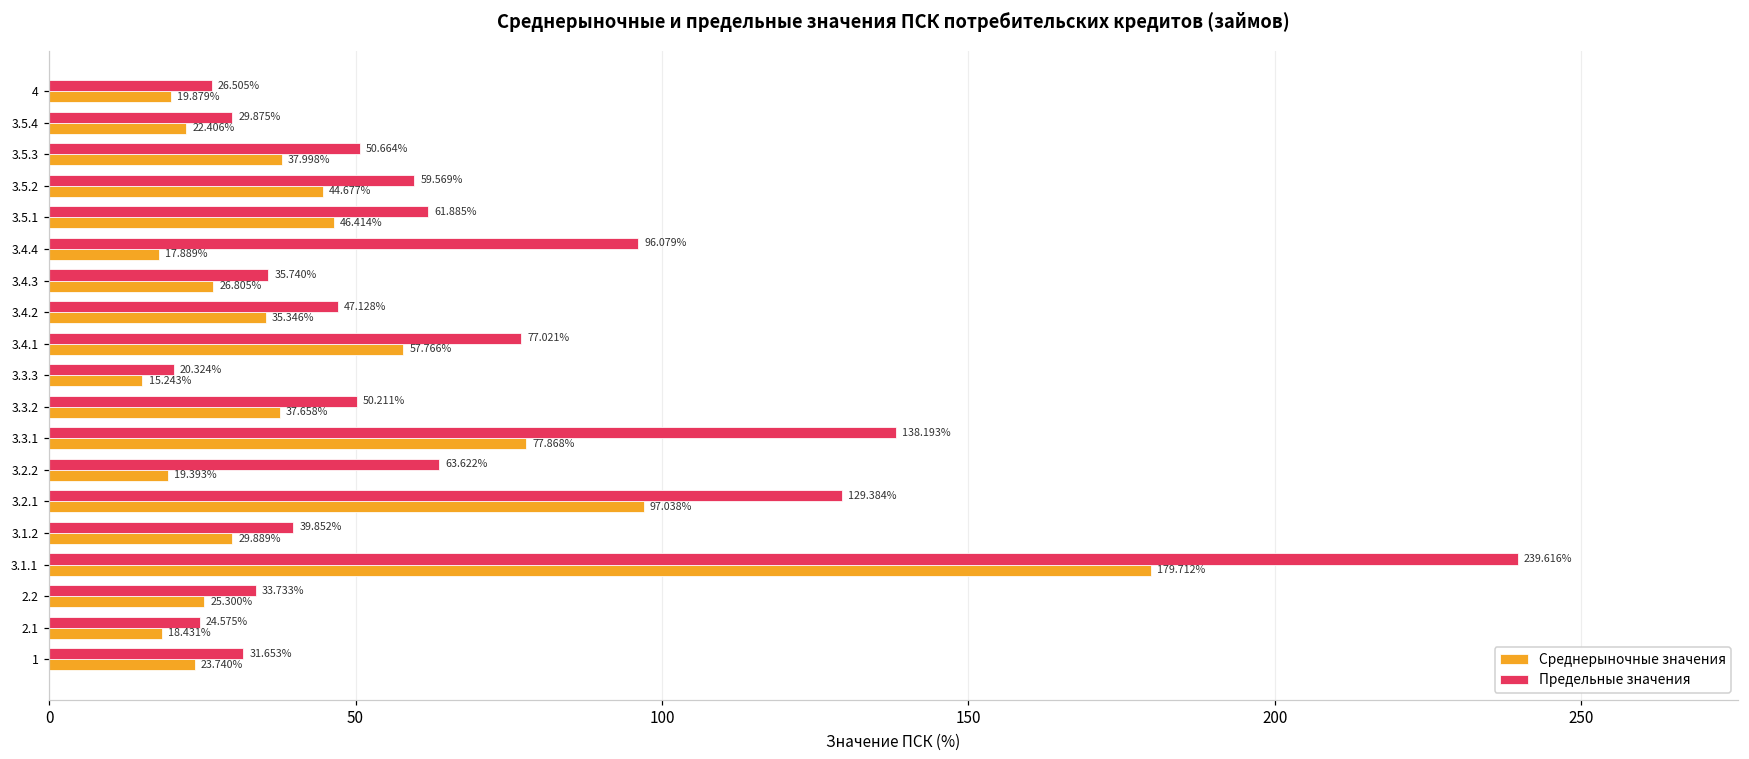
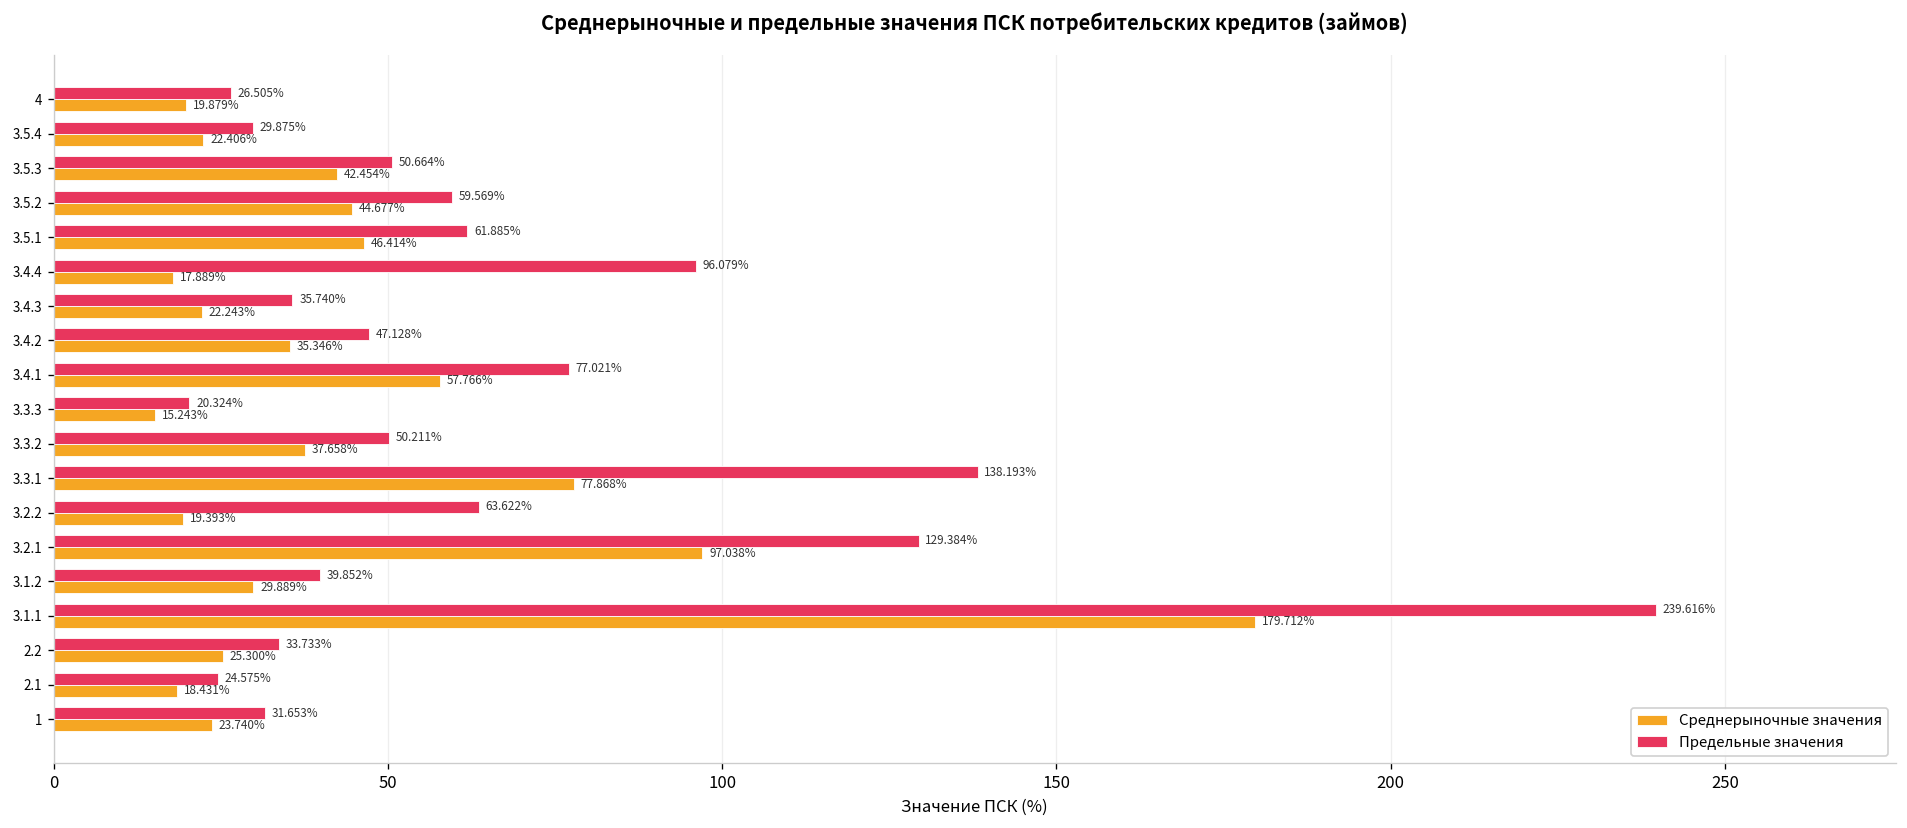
Среднерыночные значения, 3.5.3: 37.998% -> 42.454%
Среднерыночные значения, 3.4.3: 26.805% -> 22.243%
